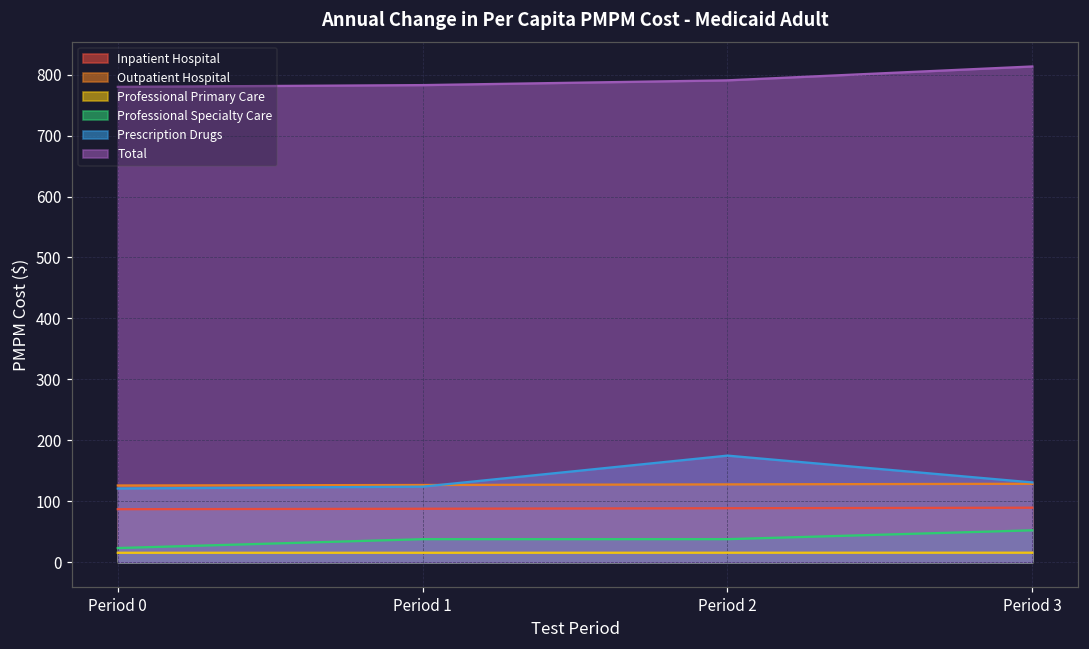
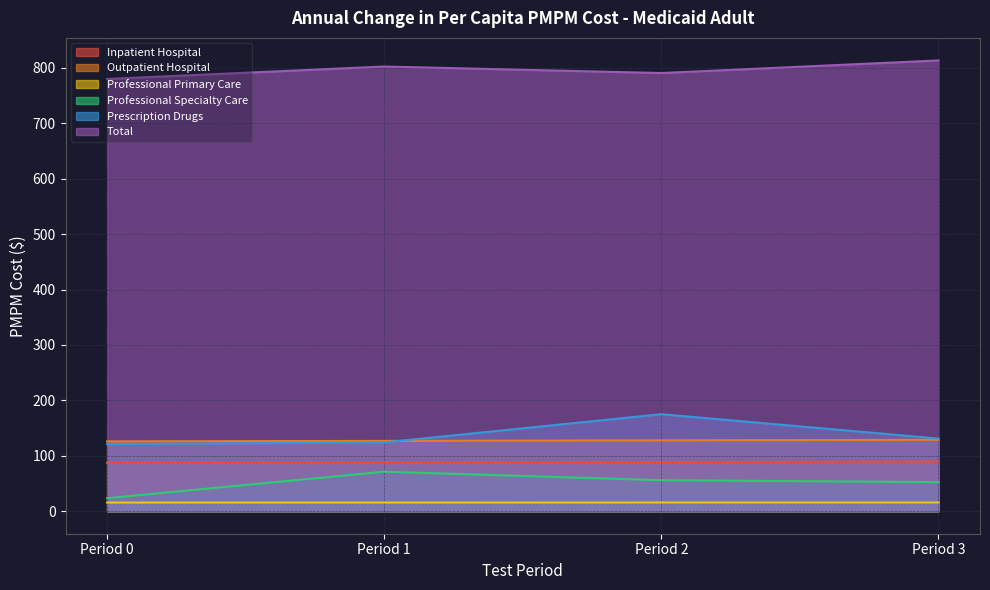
Professional Specialty Care, Period 1: 40 -> 70
Total, Period 1: 780 -> 800
Professional Specialty Care, Period 2: 40 -> 60
